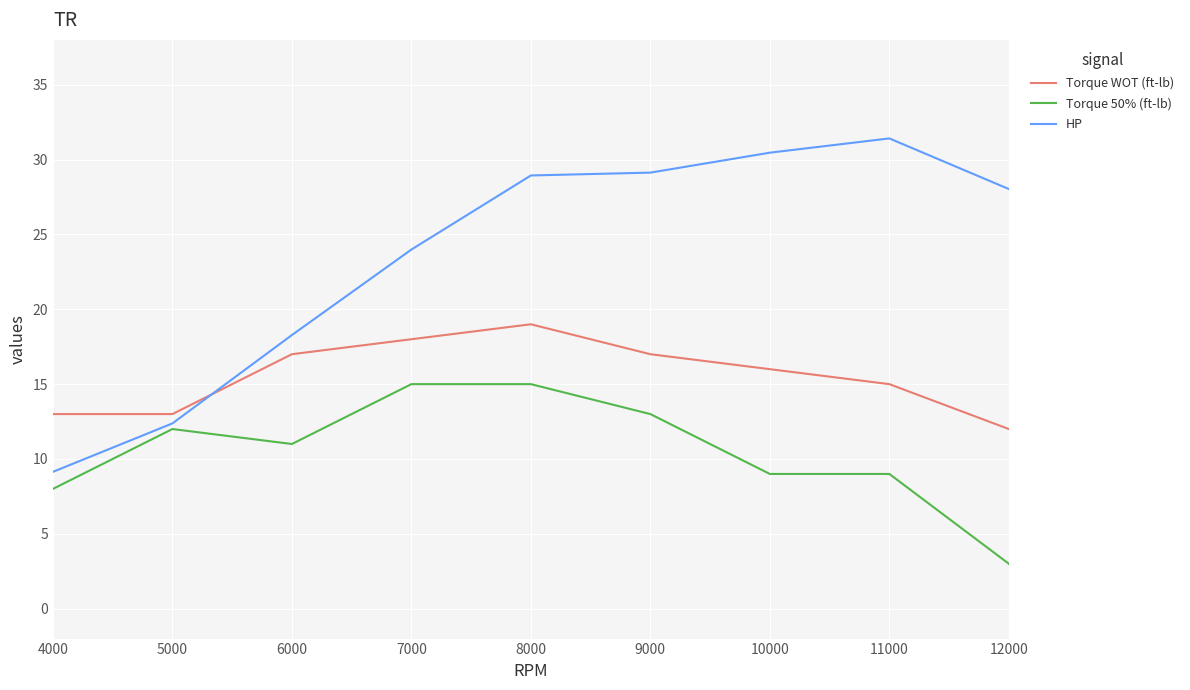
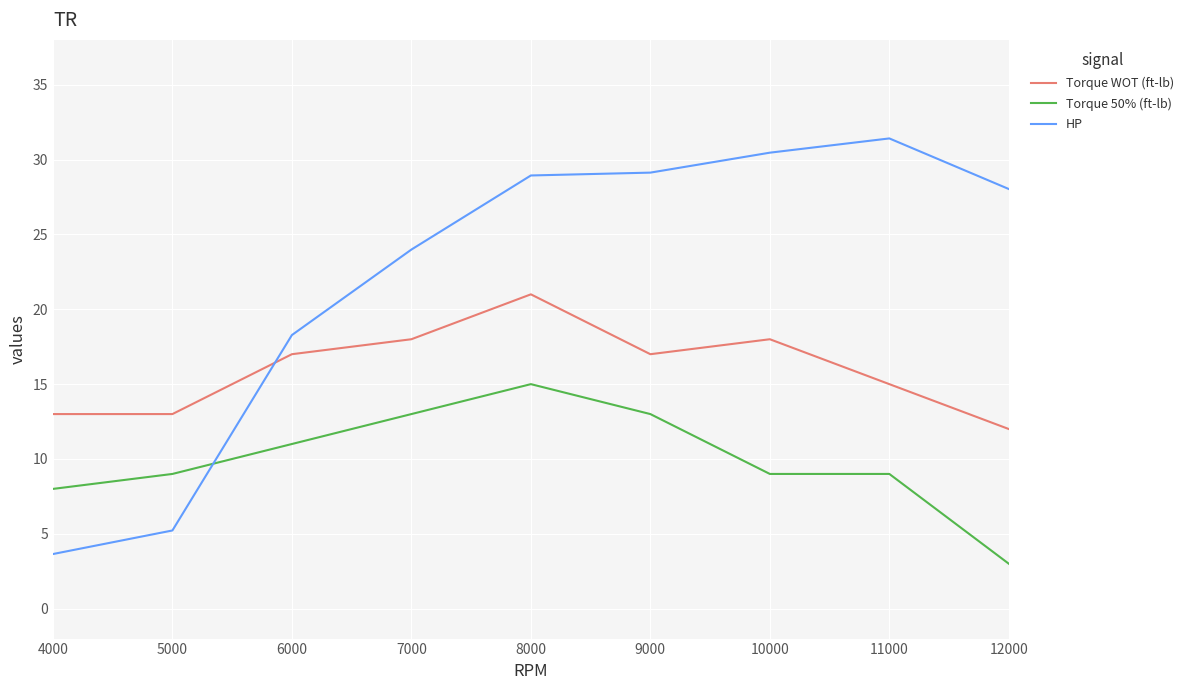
HP, 4000: 9.1 -> 3.6
Torque 50% (ft-lb), 5000: 12 -> 9
HP, 5000: 12.4 -> 5.2
Torque 50% (ft-lb), 7000: 15 -> 13
Torque WOT (ft-lb), 8000: 19 -> 21
Torque WOT (ft-lb), 10000: 16 -> 18
